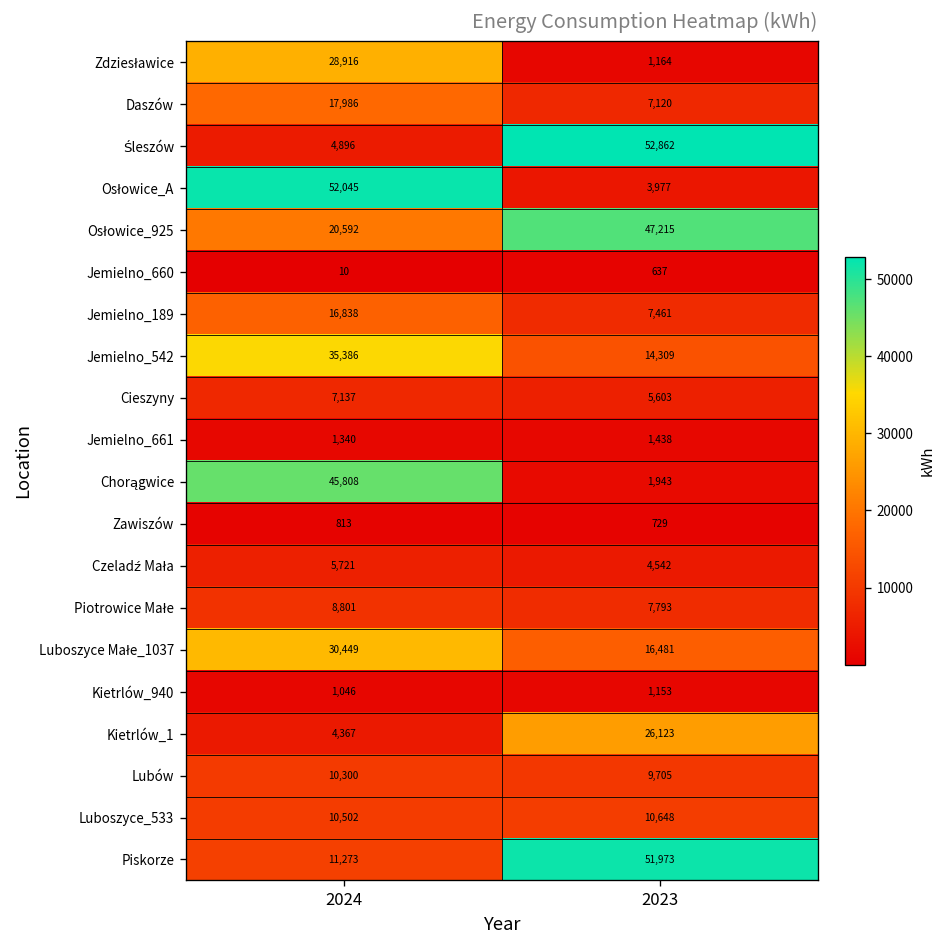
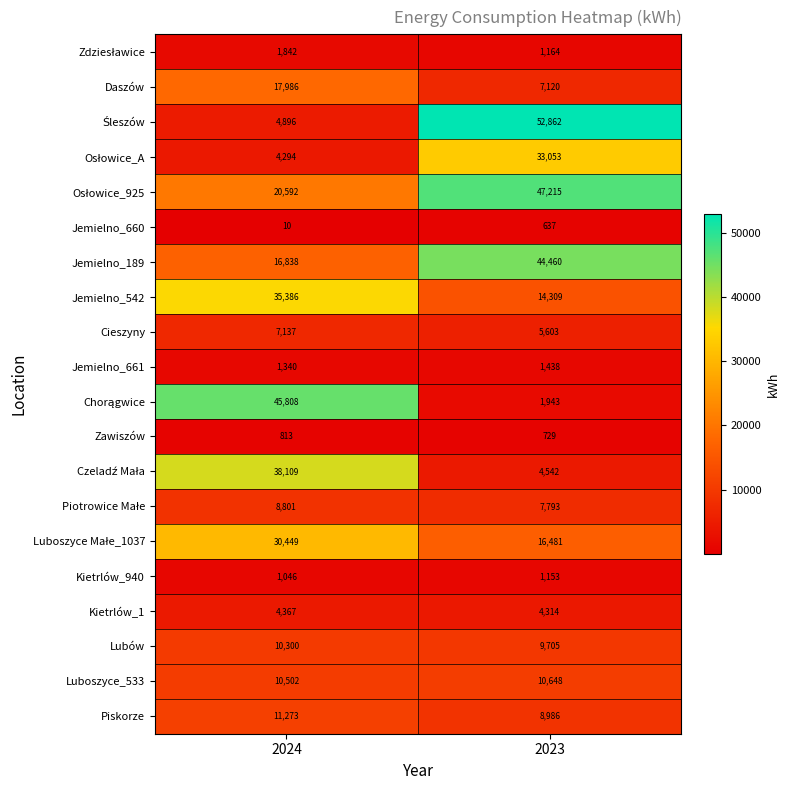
Zdziesławice, 2024: 28,916 -> 1,842
Osłowice_A, 2024: 52,045 -> 4,294
Osłowice_A, 2023: 3,977 -> 33,053
Jemielno_189, 2023: 7,461 -> 44,460
Czeladź Mała, 2024: 5,721 -> 38,109
Kietrlów_1, 2023: 26,123 -> 4,314
Piskorze, 2023: 51,973 -> 8,986
